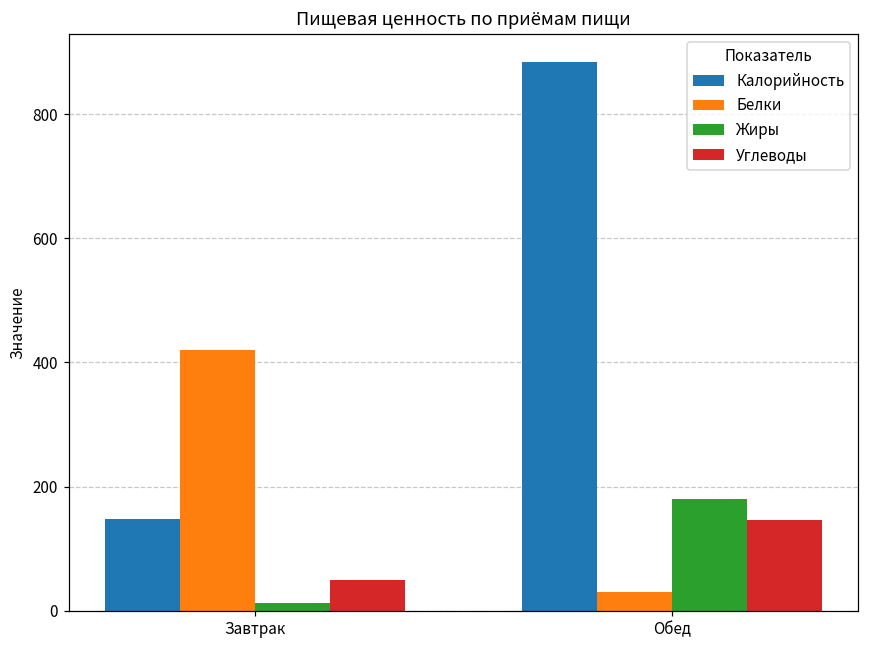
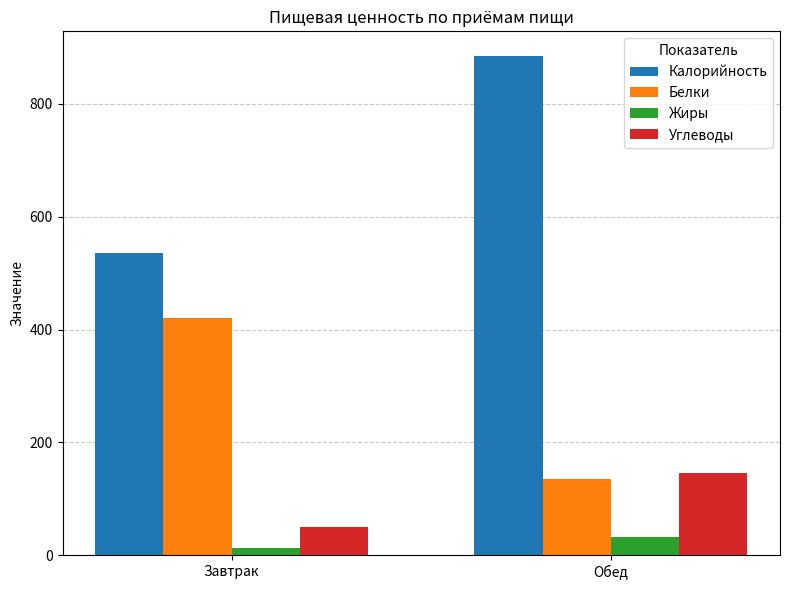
Калорийность, Завтрак: 150 -> 540
Белки, Обед: 30 -> 140
Жиры, Обед: 180 -> 30
